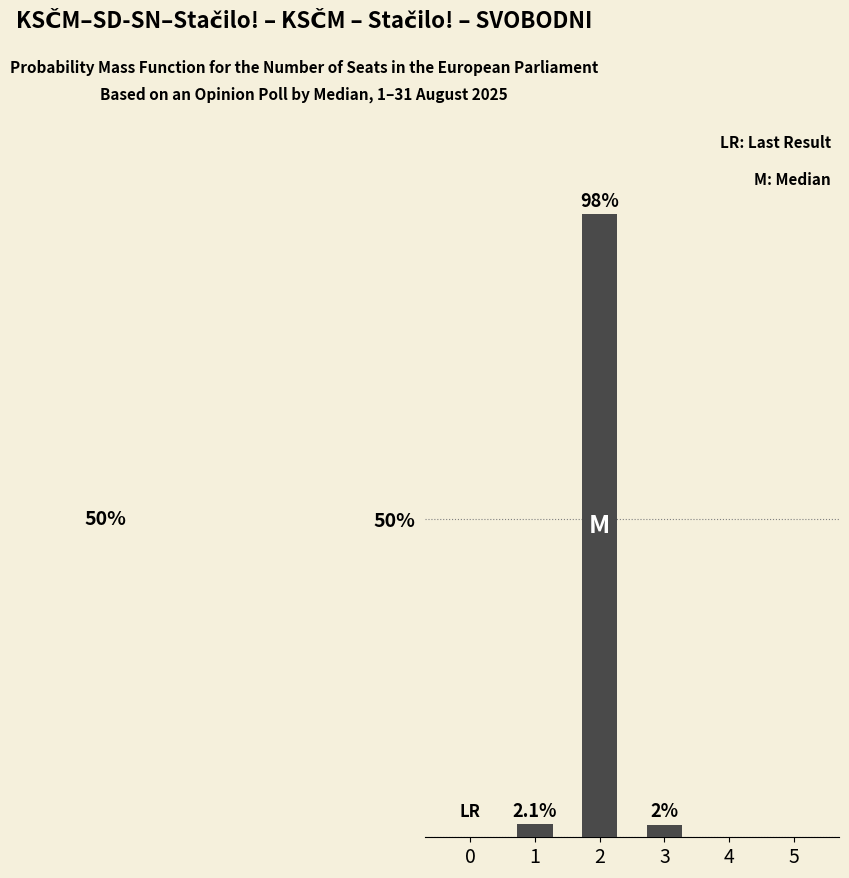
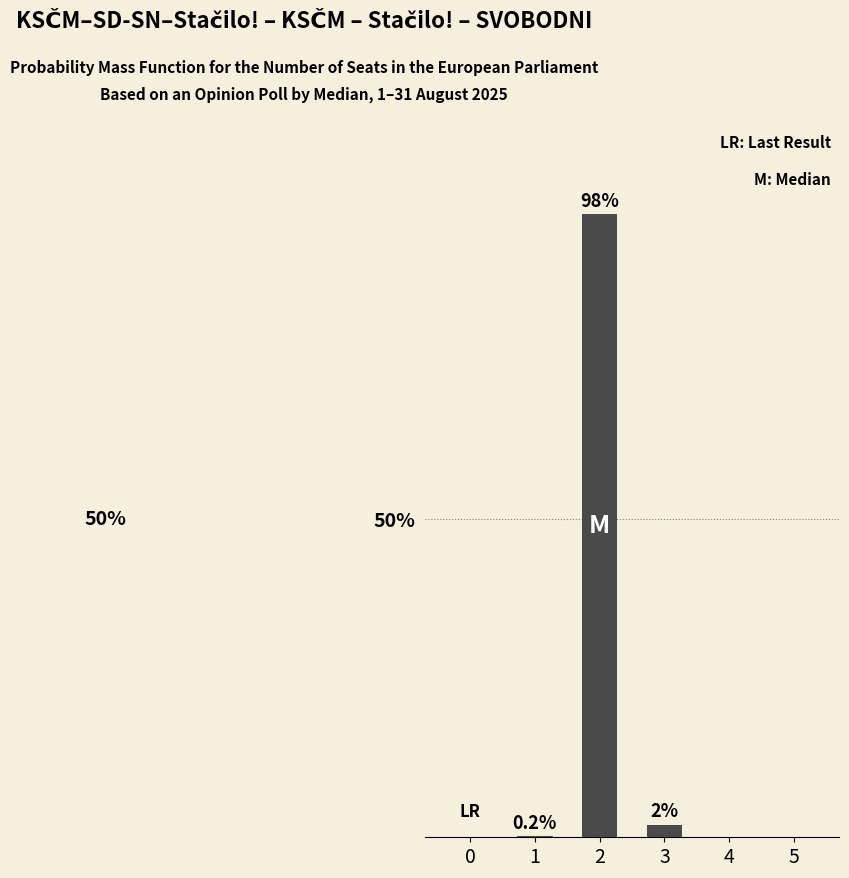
1: 2.1% -> 0.2%
